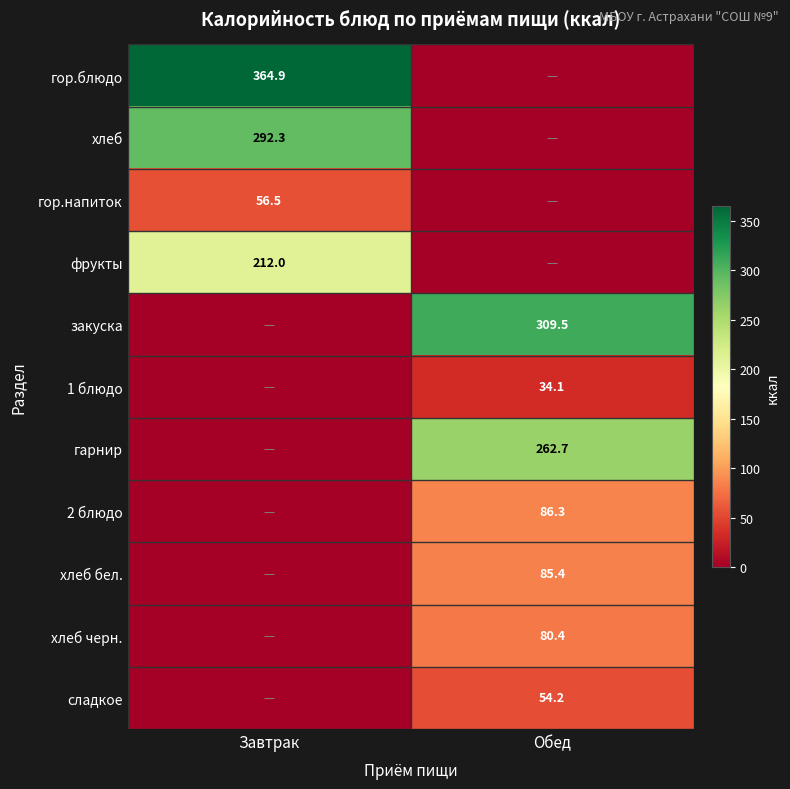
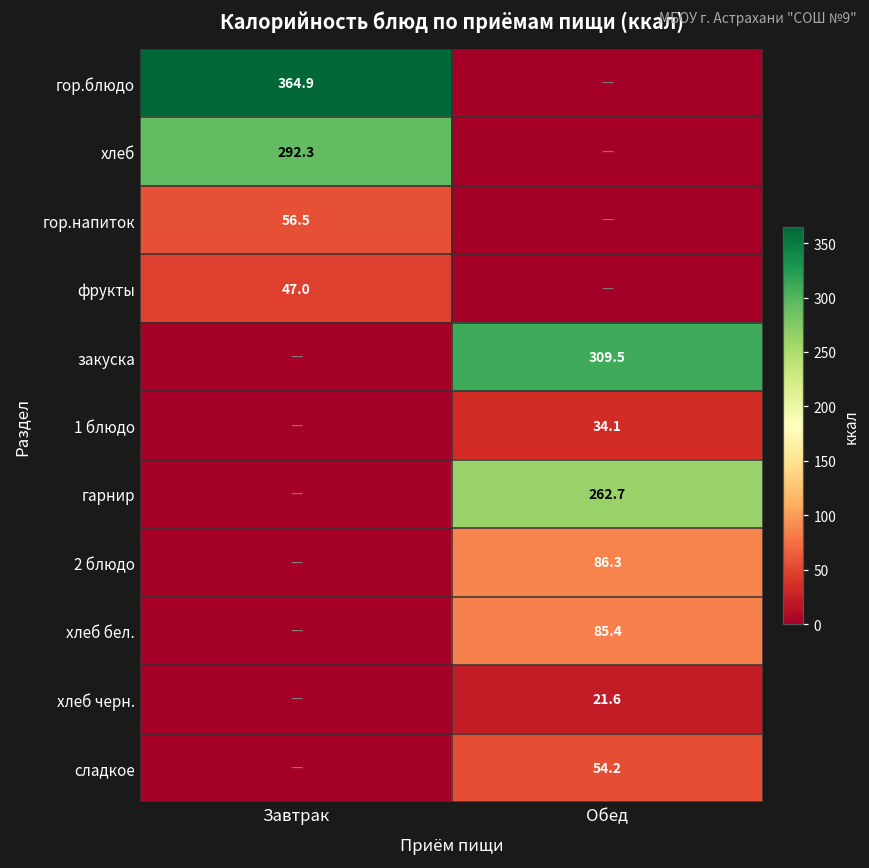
фрукты, Завтрак: 212.0 -> 47.0
хлеб черн., Обед: 80.4 -> 21.6
